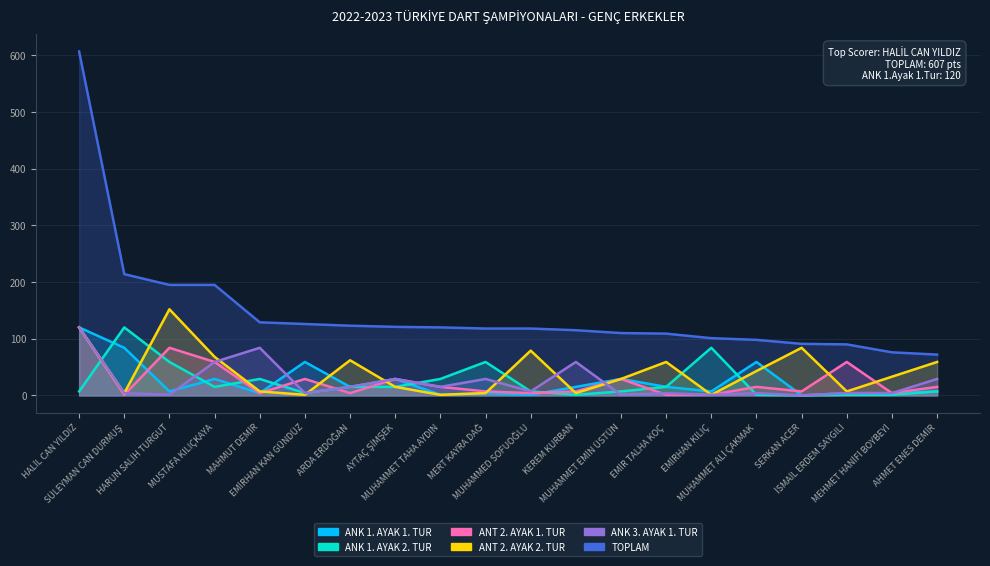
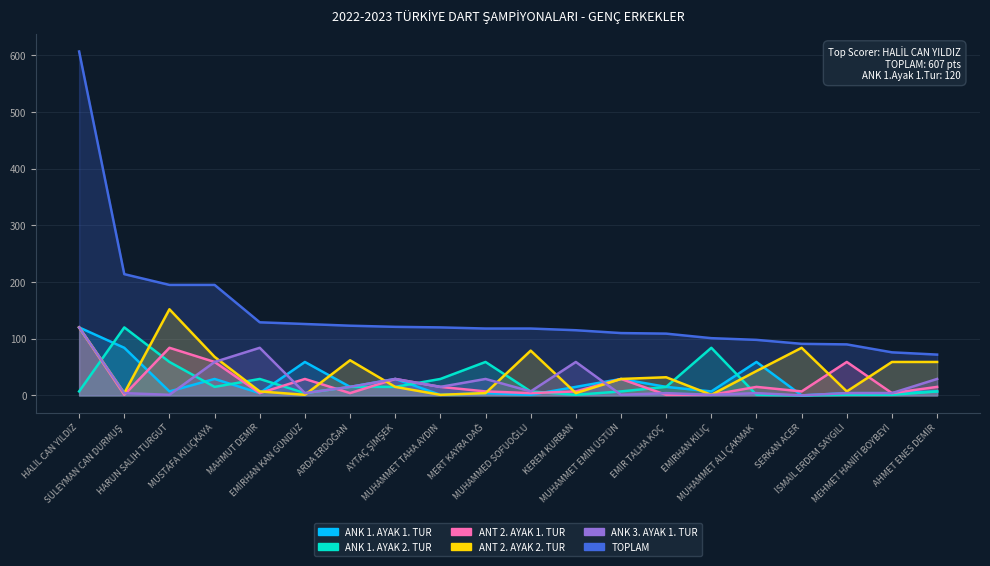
ANT 2. AYAK 2. TUR, EMİR TALHA KOÇ: 60 -> 30
ANT 2. AYAK 2. TUR, MEHMET HANİFİ BOYBEYİ: 30 -> 60
